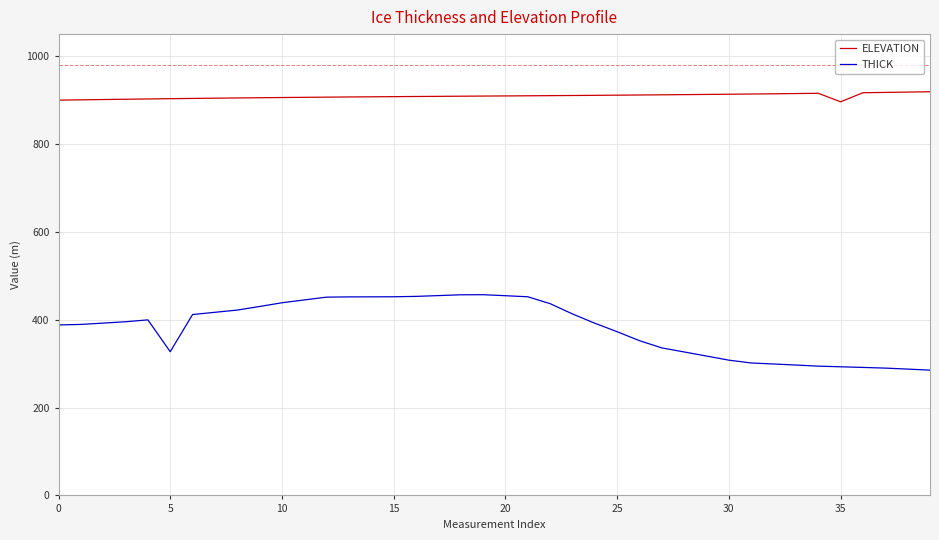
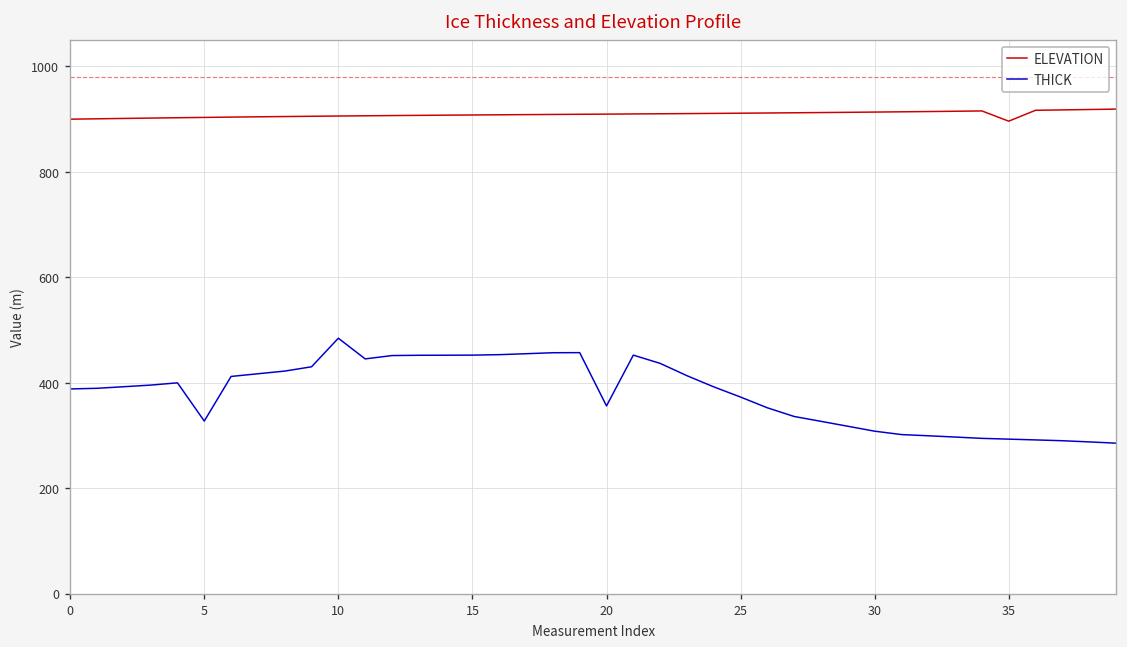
THICK, 10: 440 -> 480
THICK, 20: 450 -> 360
